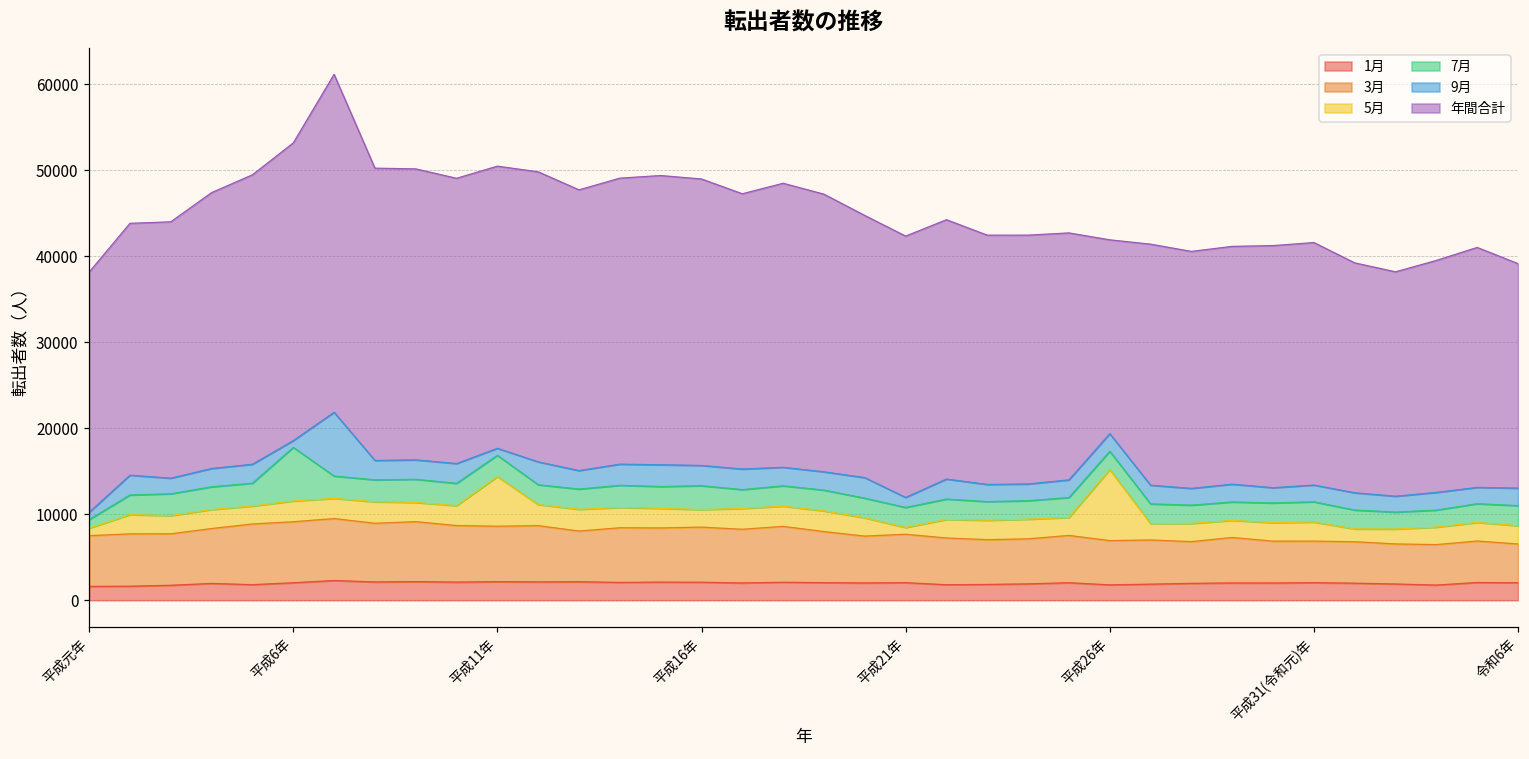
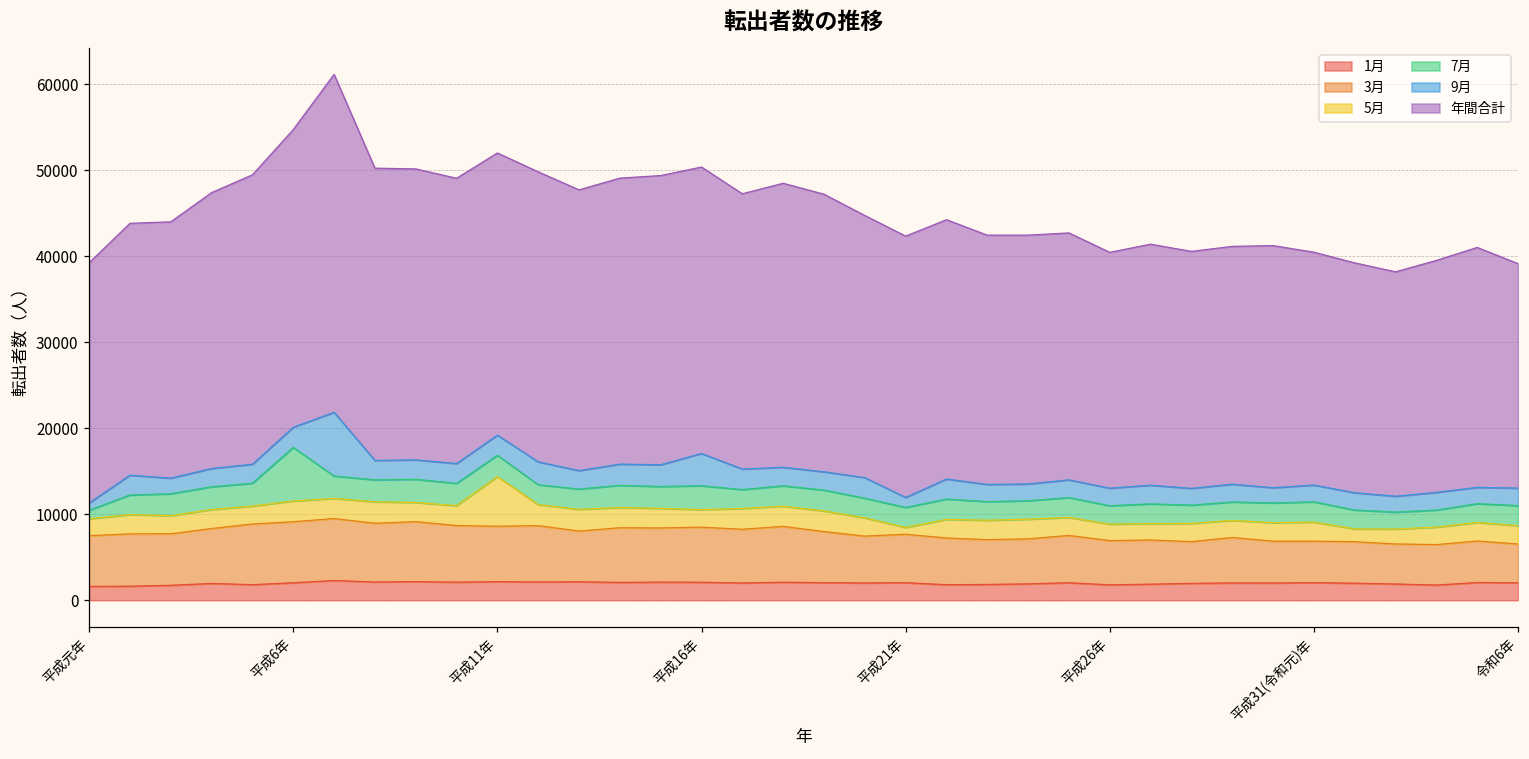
5月, 平成元年: 1000 -> 2000
9月, 平成6年: 1000 -> 2000
9月, 平成11年: 1000 -> 2000
9月, 平成16年: 2000 -> 4000
5月, 平成26年: 8000 -> 2000
年間合計, 平成26年: 23000 -> 27000
年間合計, 平成31(令和元)年: 28000 -> 27000
